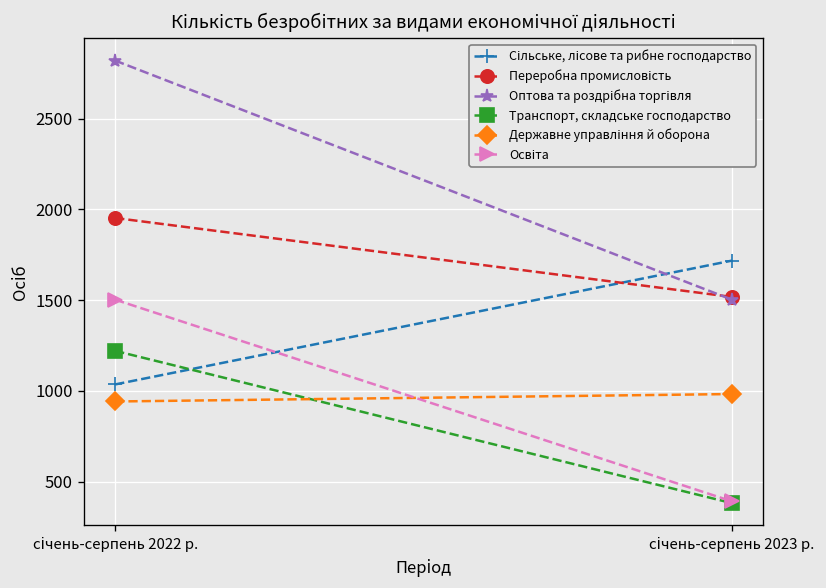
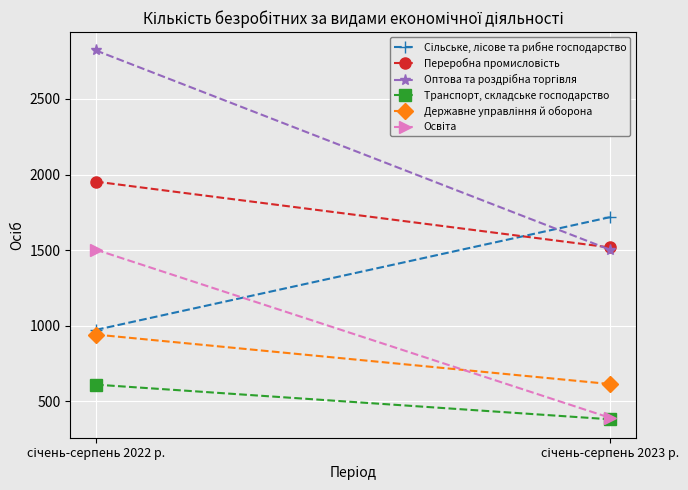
Сільське, лісове та рибне господарство, січень-серпень 2022 р.: 1040 -> 970
Транспорт, складське господарство, січень-серпень 2022 р.: 1220 -> 610
Державне управління й оборона, січень-серпень 2023 р.: 980 -> 620
